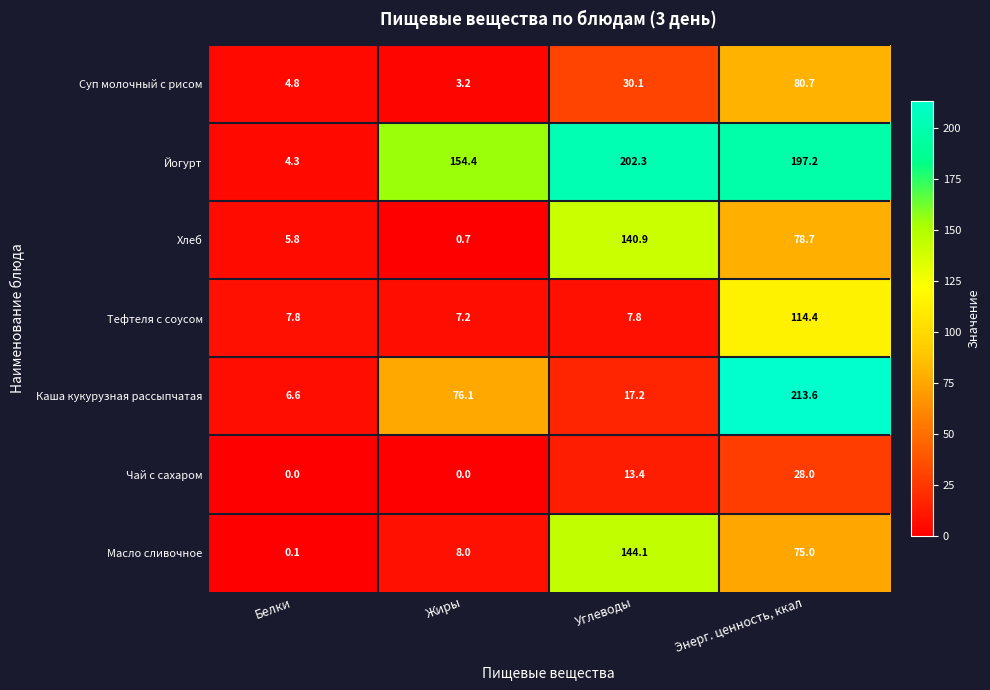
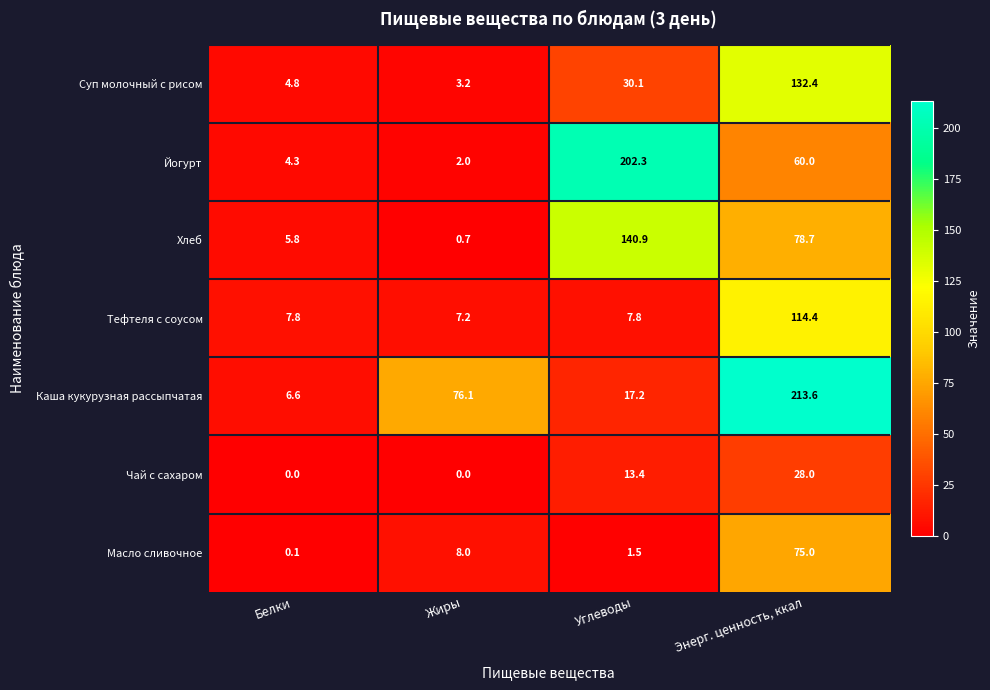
Суп молочный с рисом, Энерг. ценность, ккал: 80.7 -> 132.4
Йогурт, Жиры: 154.4 -> 2.0
Йогурт, Энерг. ценность, ккал: 197.2 -> 60.0
Масло сливочное, Углеводы: 144.1 -> 1.5
